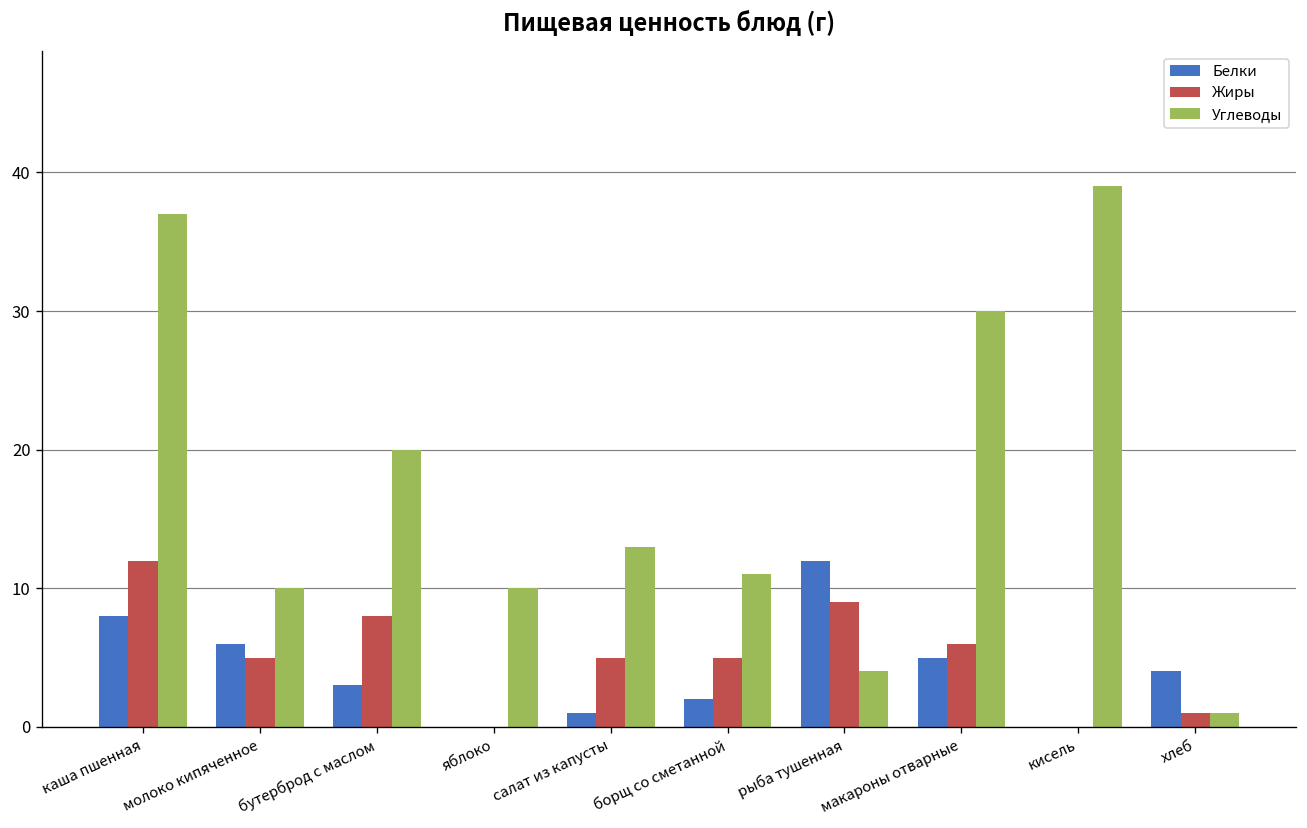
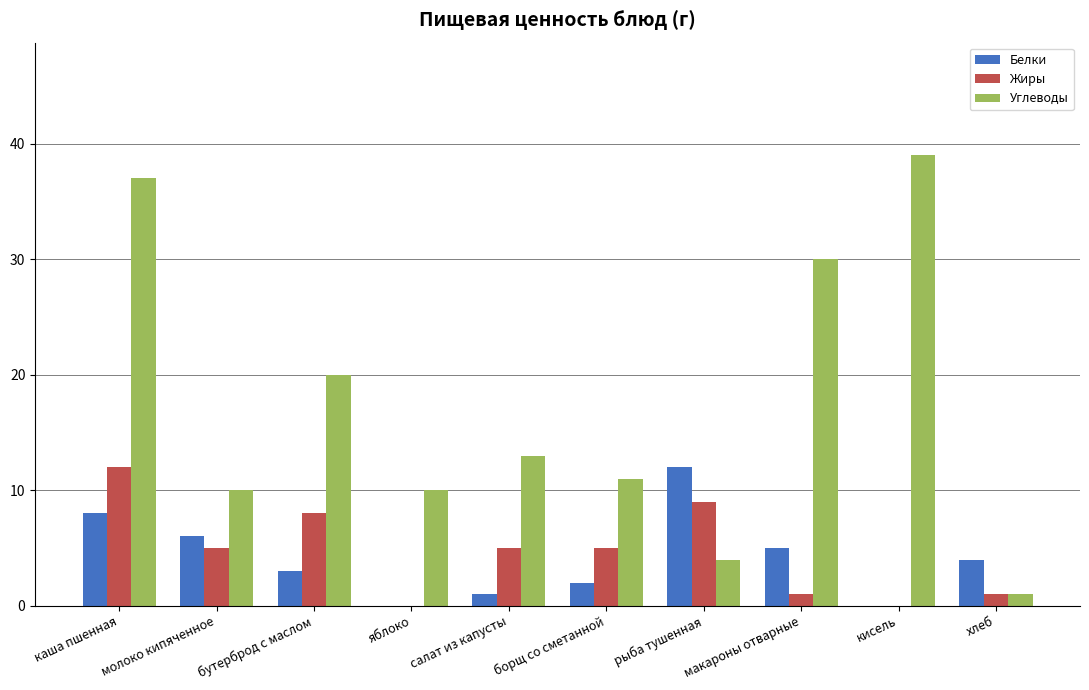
Жиры, макароны отварные: 6 -> 1
